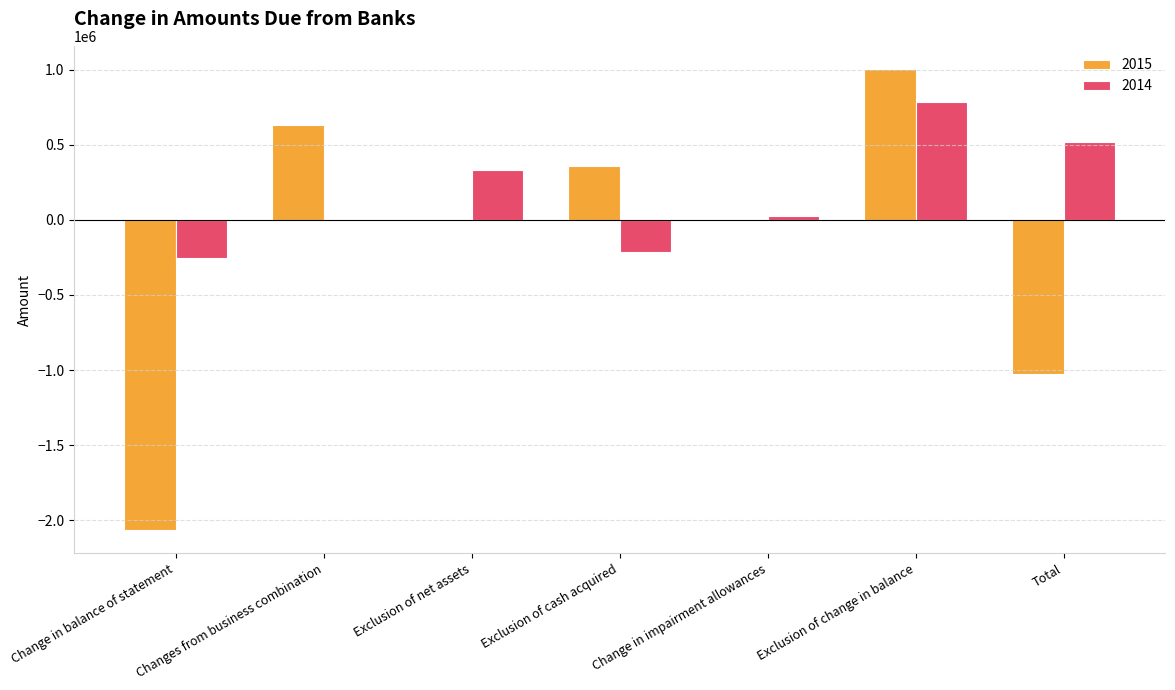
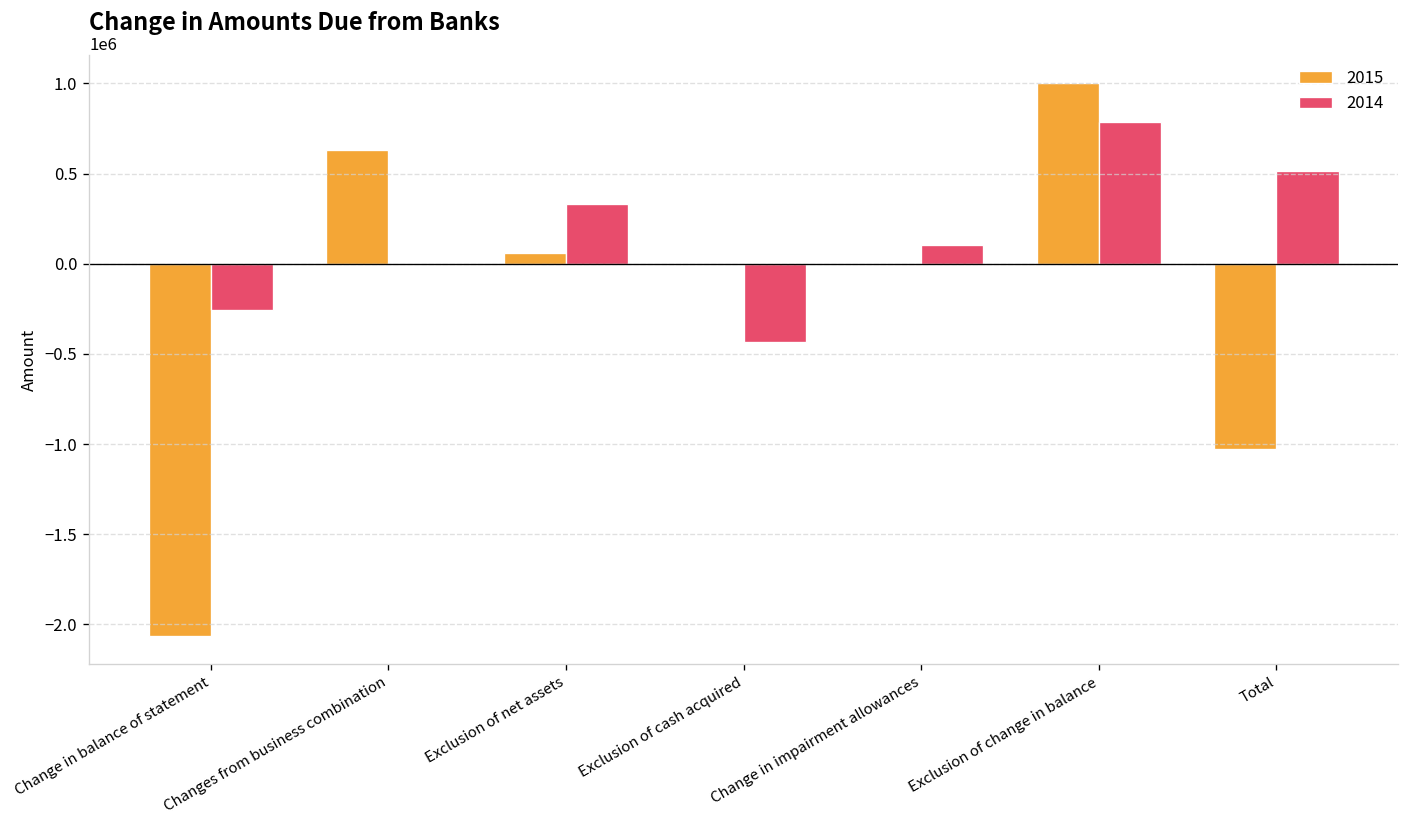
2015, Exclusion of net assets: 0 -> 60000
2015, Exclusion of cash acquired: 360000 -> 0
2014, Exclusion of cash acquired: -220000 -> -440000
2014, Change in impairment allowances: 30000 -> 110000
